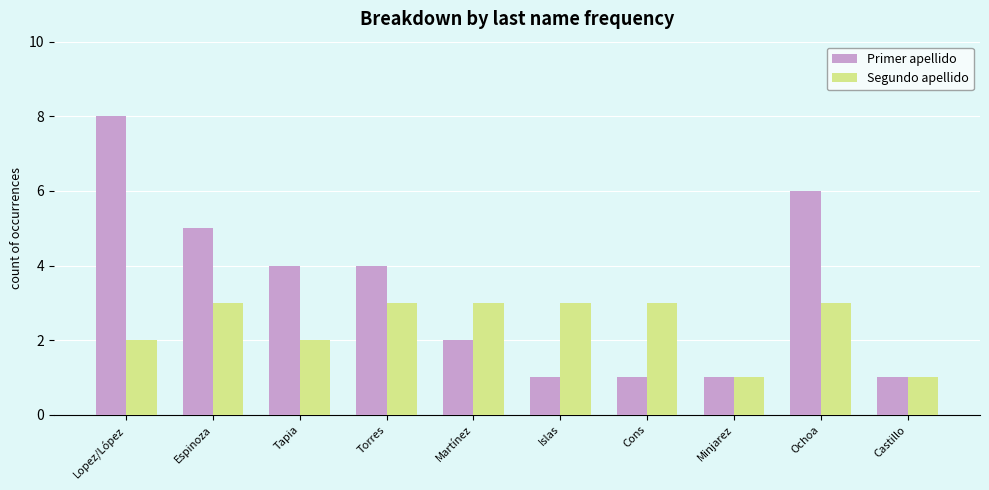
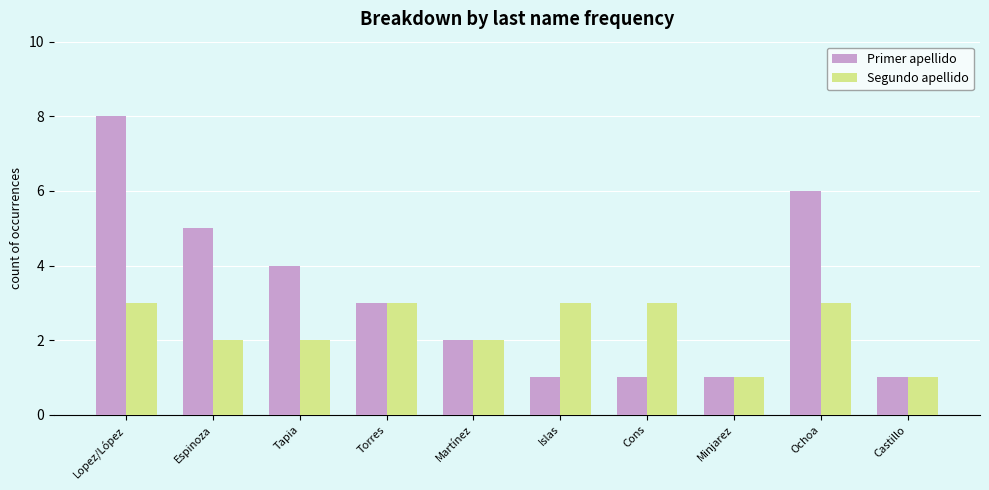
Segundo apellido, Lopez/López: 2 -> 3
Segundo apellido, Espinoza: 3 -> 2
Primer apellido, Torres: 4 -> 3
Segundo apellido, Martínez: 3 -> 2
